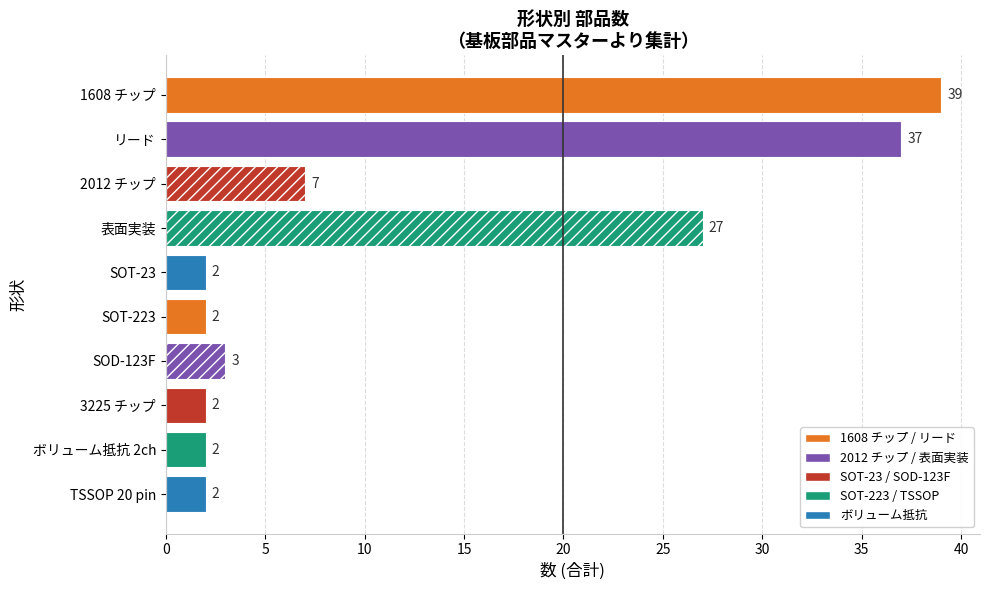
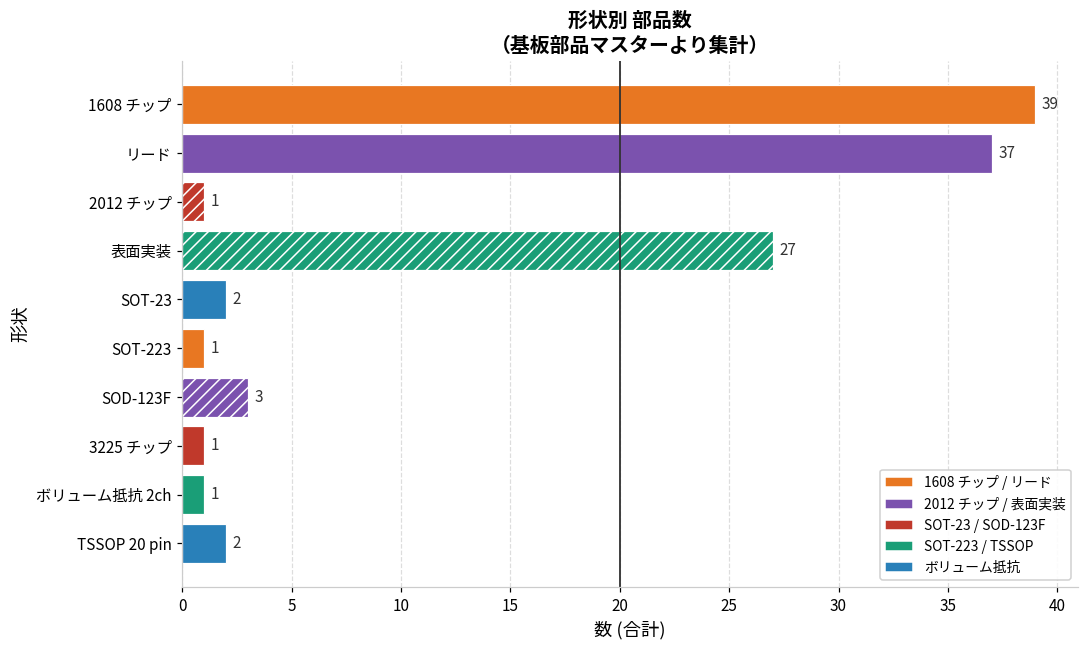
2012 チップ: 7 -> 1
SOT-223: 2 -> 1
3225 チップ: 2 -> 1
ボリューム抵抗 2ch: 2 -> 1
